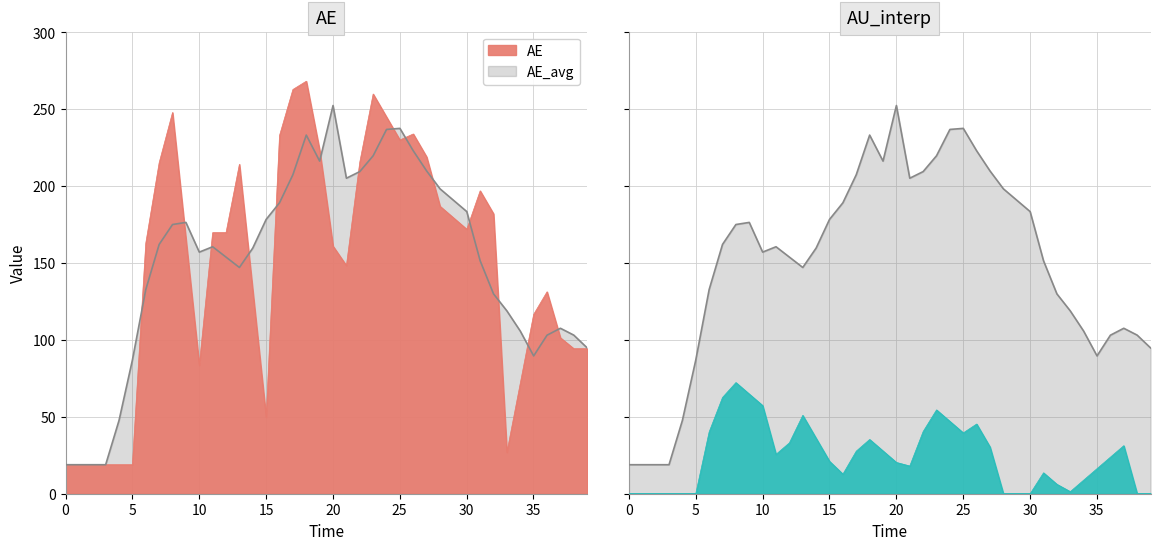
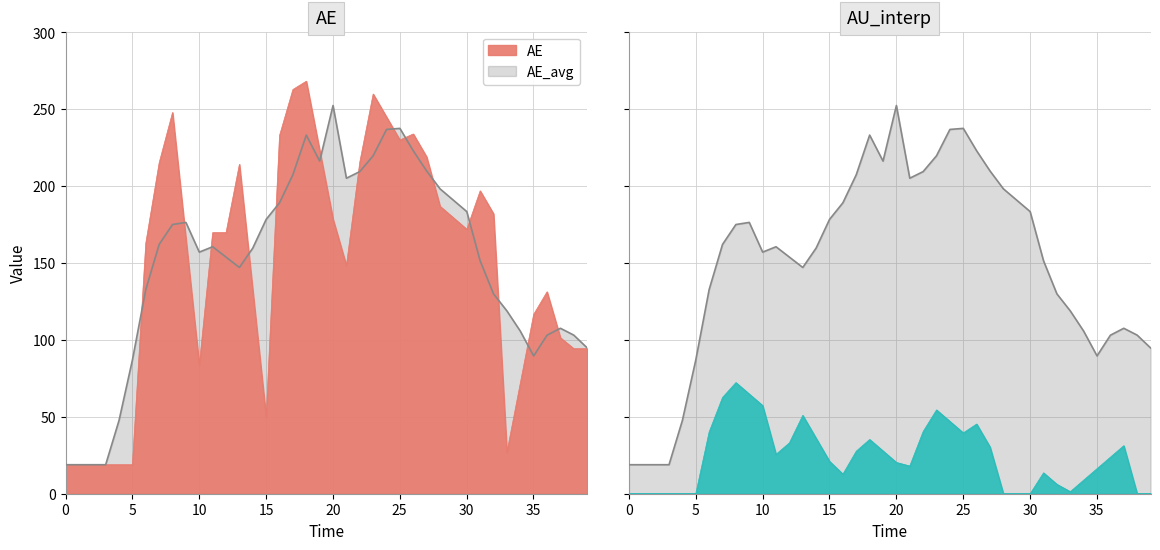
AE, AE, 20: 161 -> 179
